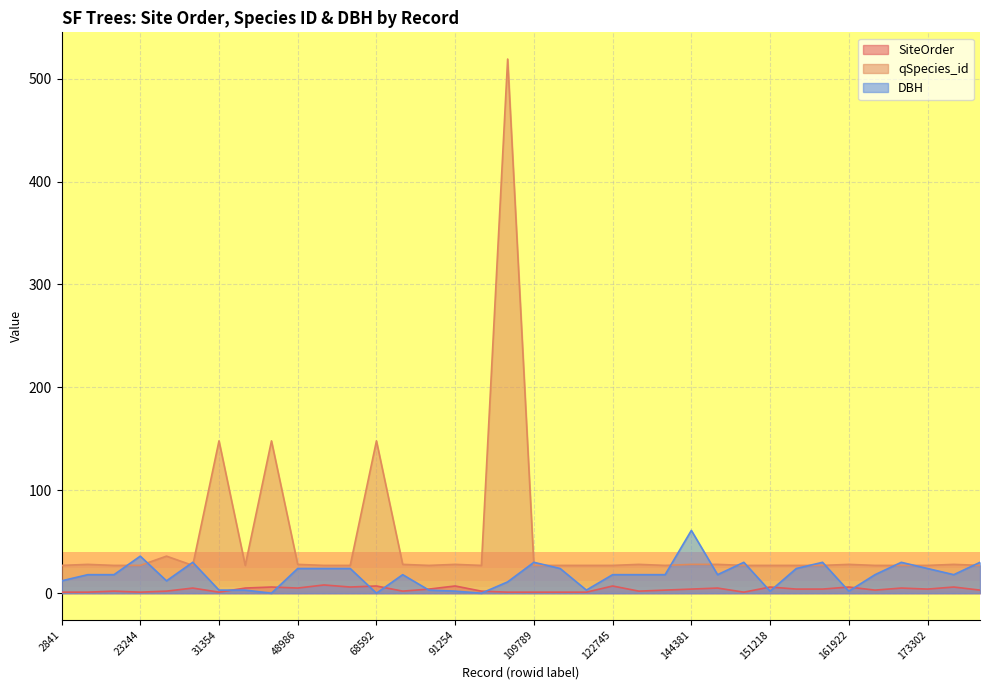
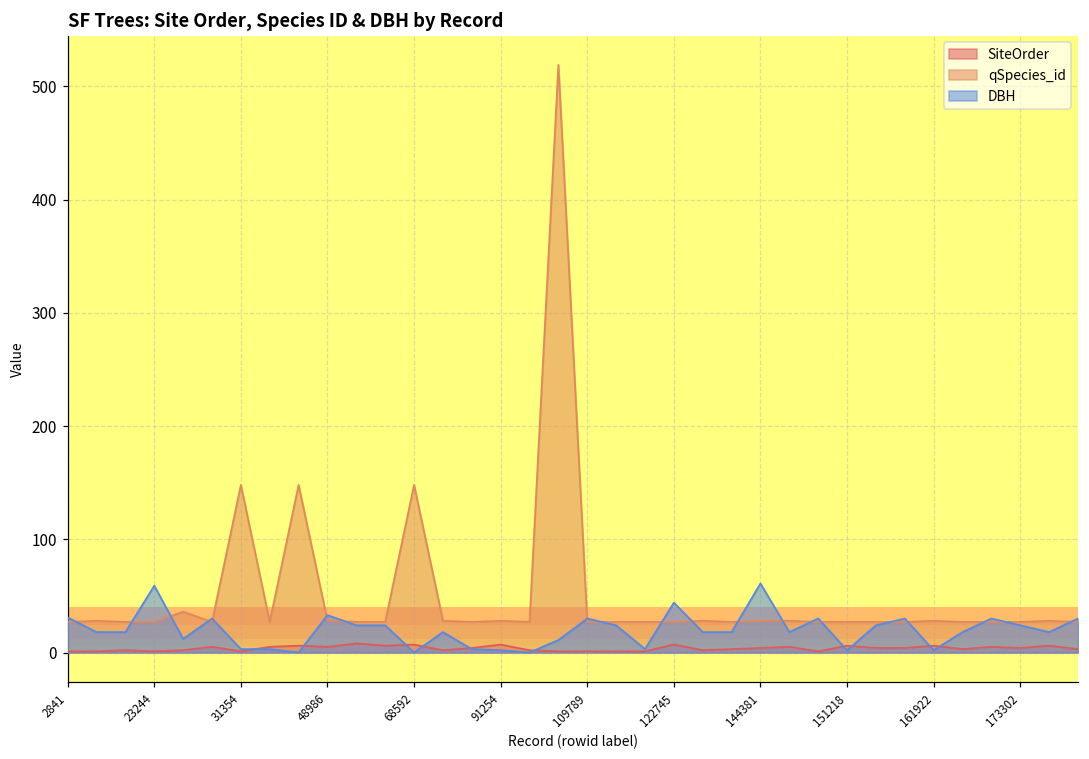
DBH, 2841: 12 -> 31
DBH, 23244: 36 -> 59
DBH, 48986: 24 -> 33
DBH, 122745: 18 -> 44
